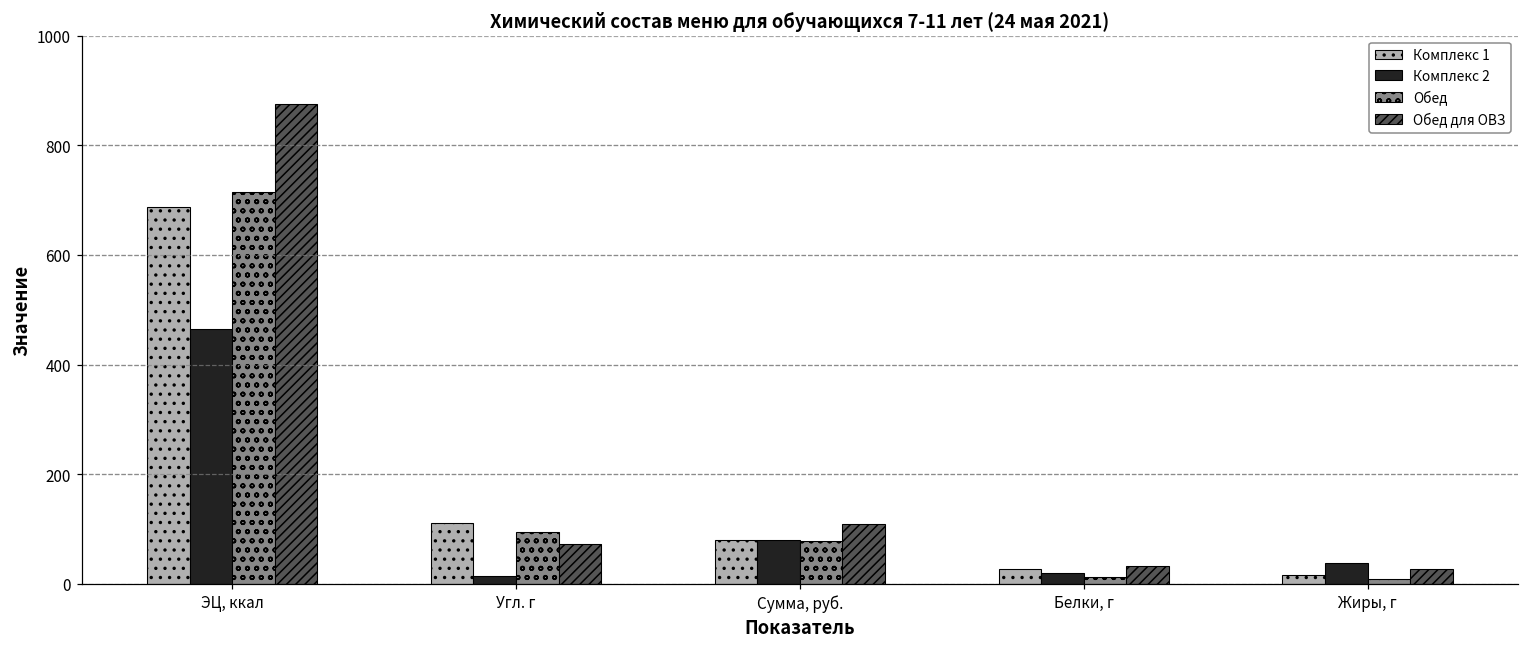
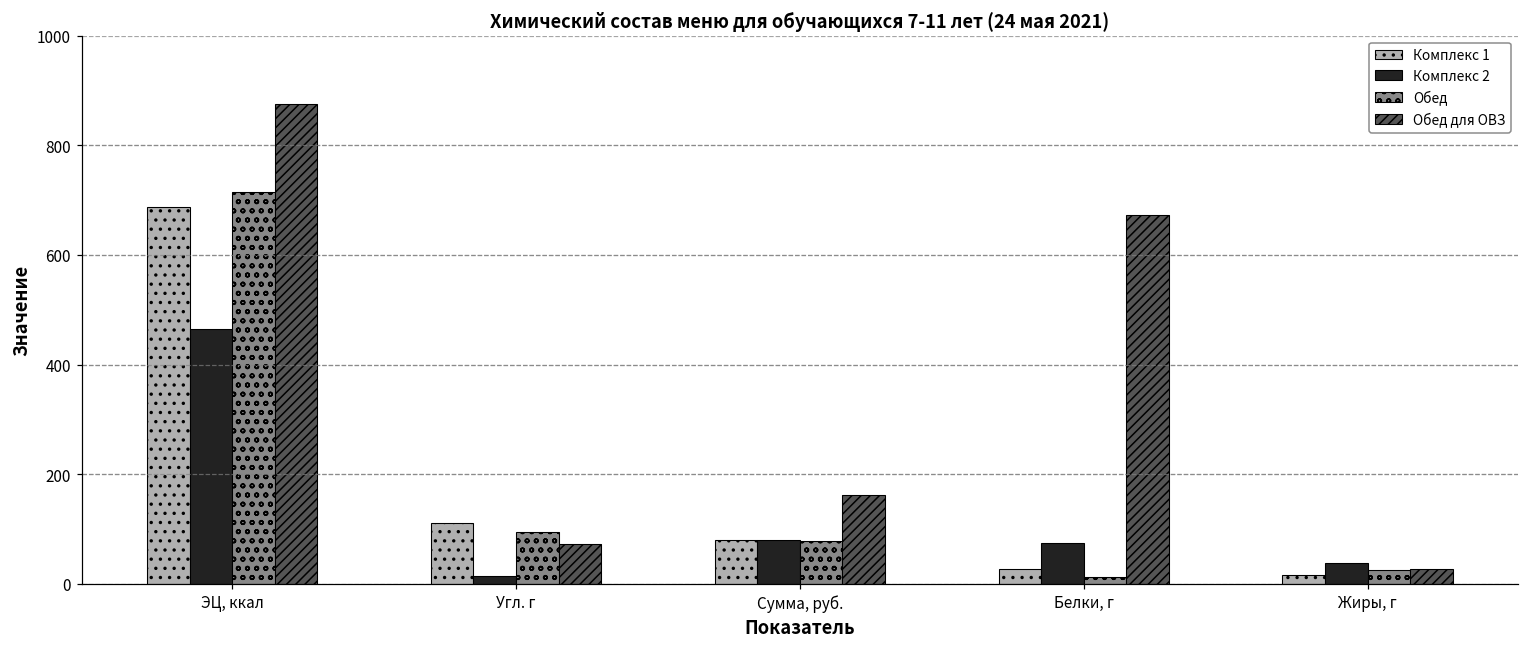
Обед для ОВЗ, Сумма, руб.: 110 -> 160
Комплекс 2, Белки, г: 20 -> 70
Обед для ОВЗ, Белки, г: 30 -> 670
Обед, Жиры, г: 10 -> 20
